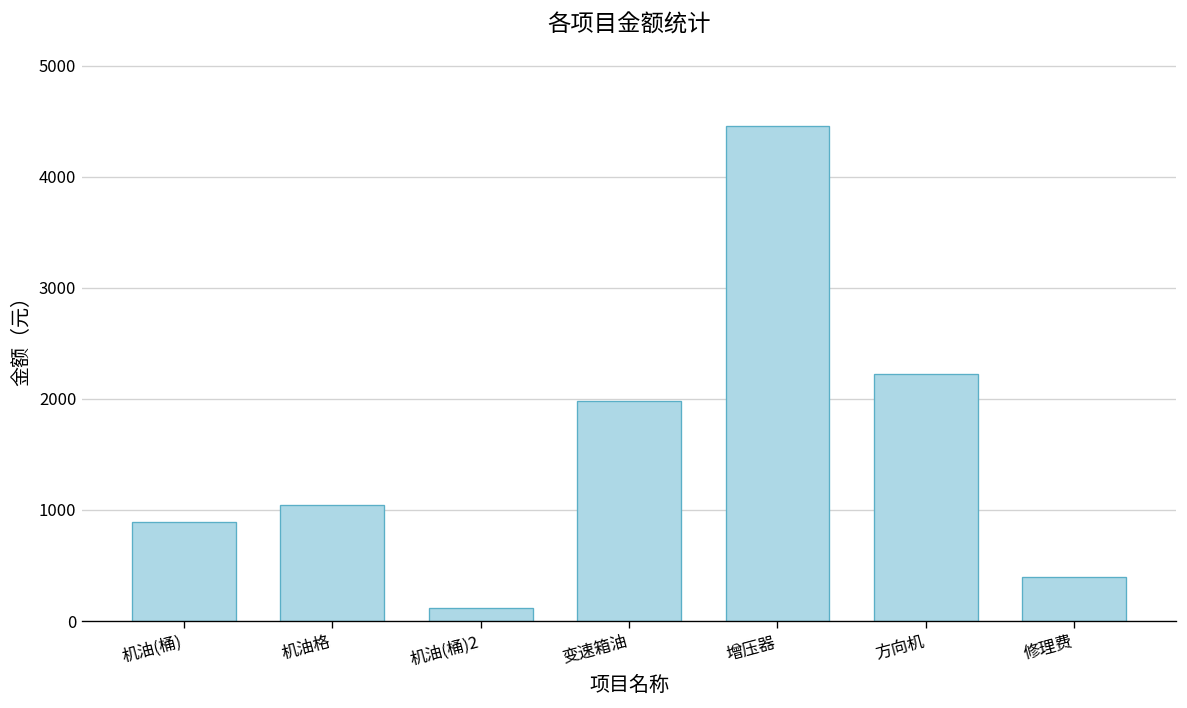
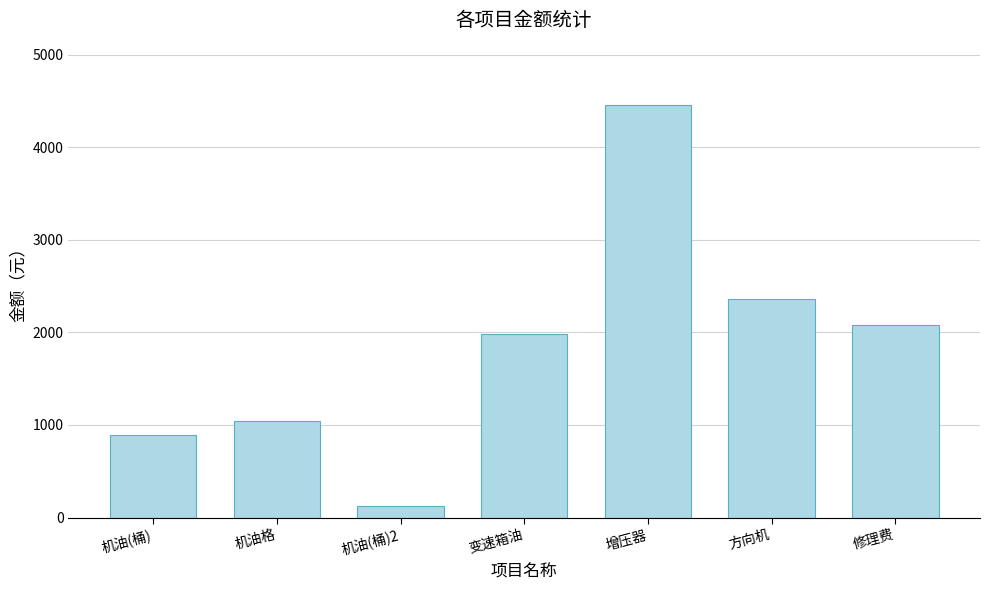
方向机: 2200 -> 2400
修理费: 400 -> 2100
